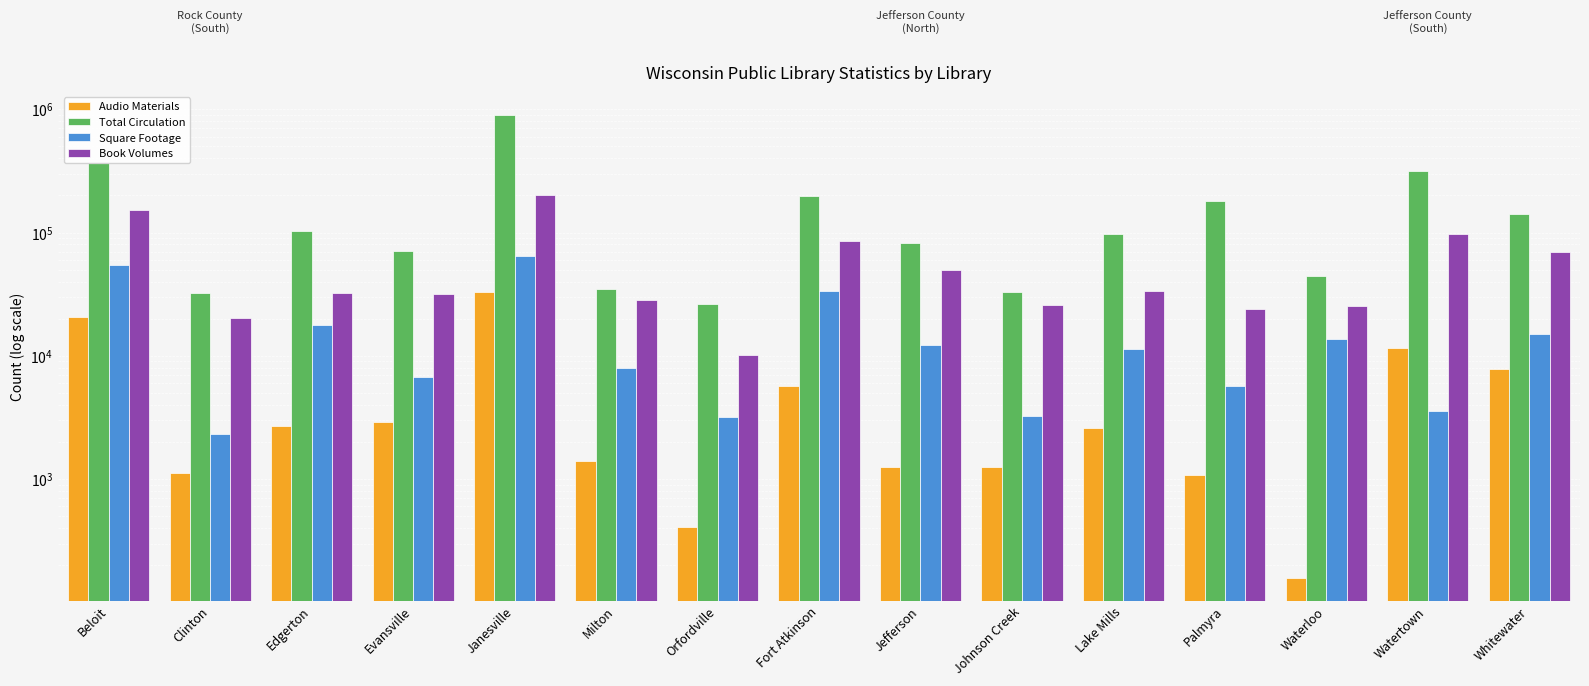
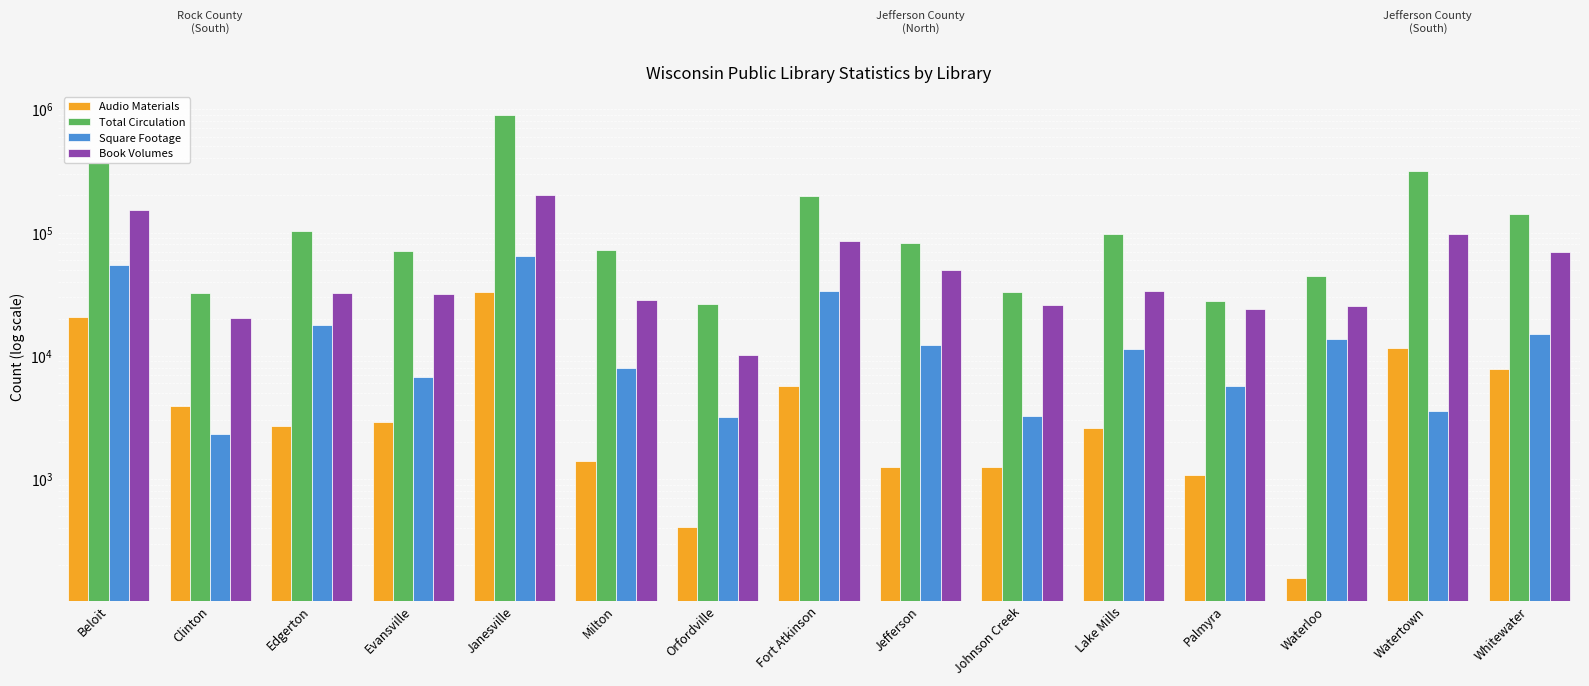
Audio Materials, Clinton: 1100 -> 3900
Total Circulation, Milton: 35000 -> 70000
Total Circulation, Palmyra: 180000 -> 28000
